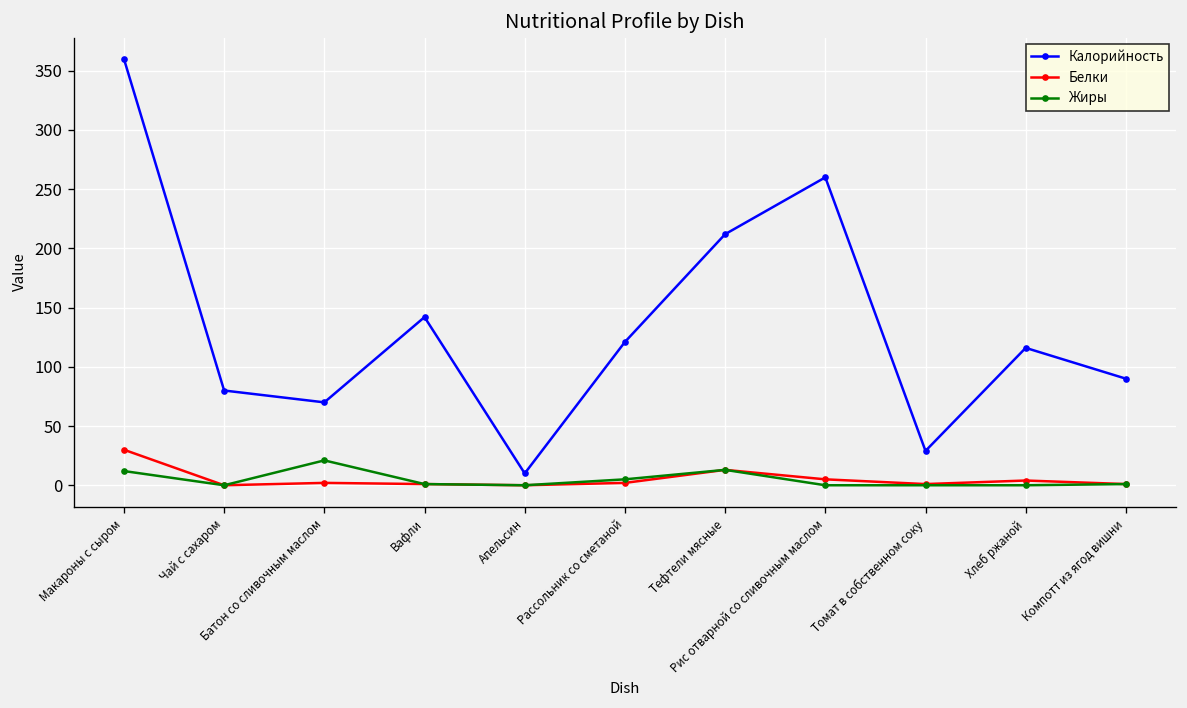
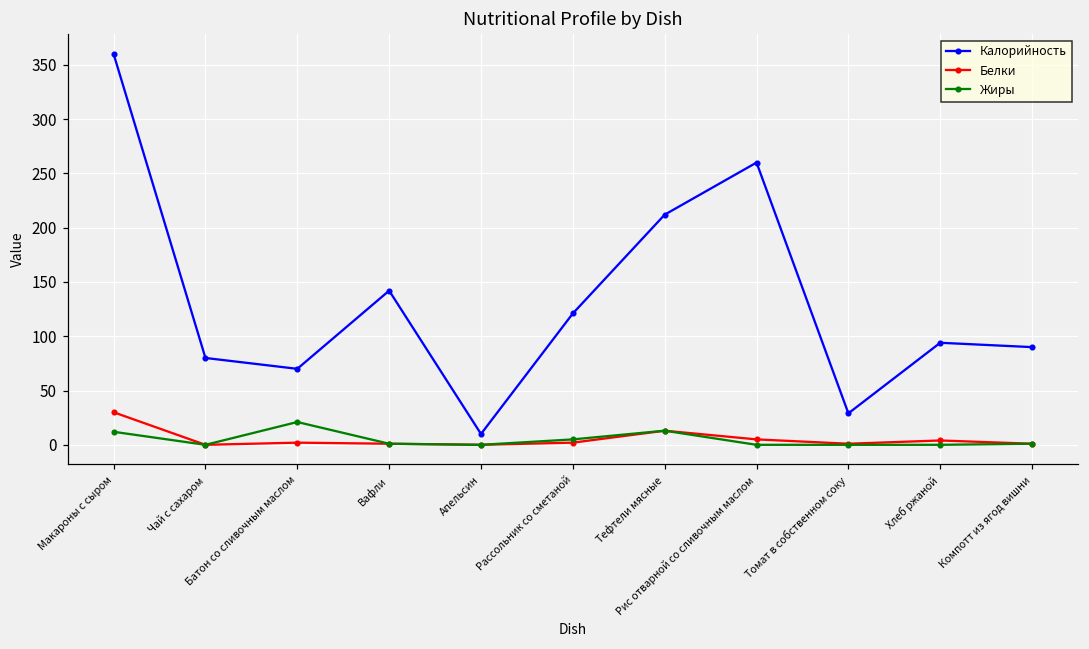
Калорийность, Хлеб ржаной: 120 -> 90
